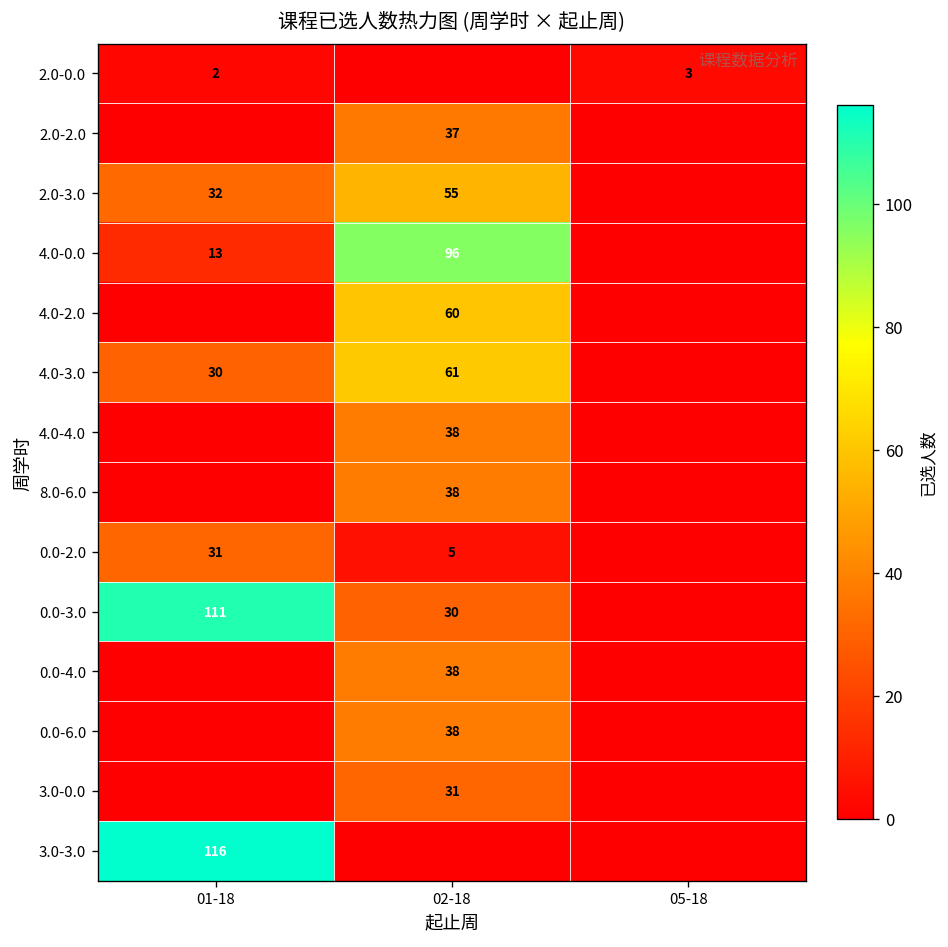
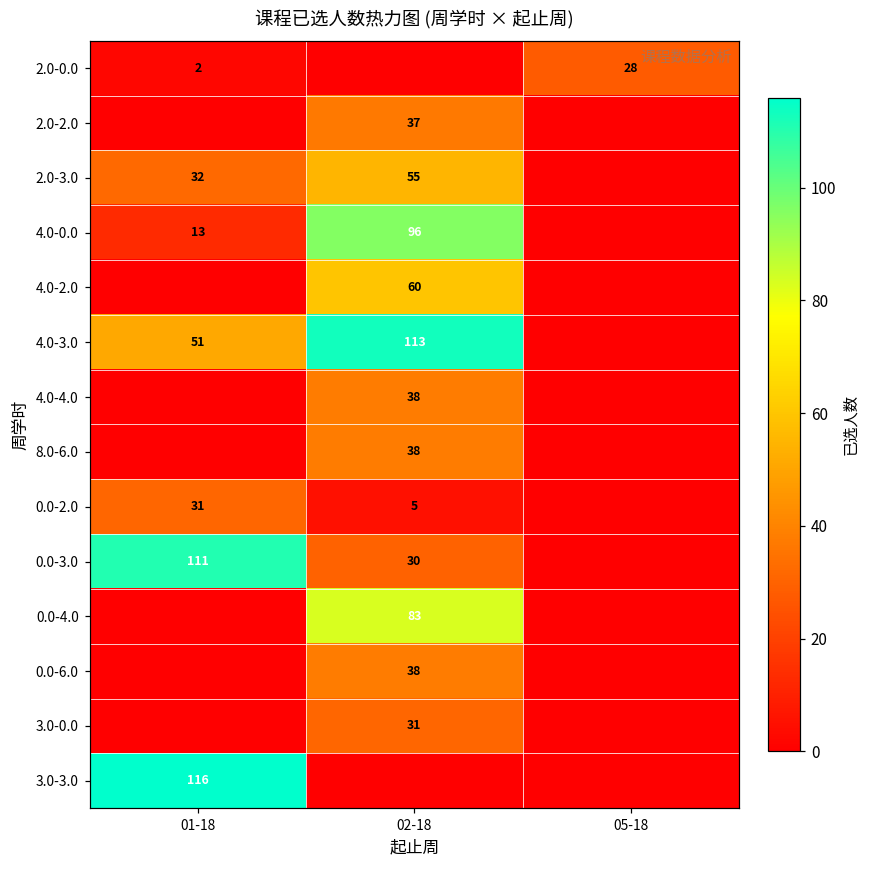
2.0-0.0, 05-18: 3 -> 28
4.0-3.0, 01-18: 30 -> 51
4.0-3.0, 02-18: 61 -> 113
0.0-4.0, 02-18: 38 -> 83
